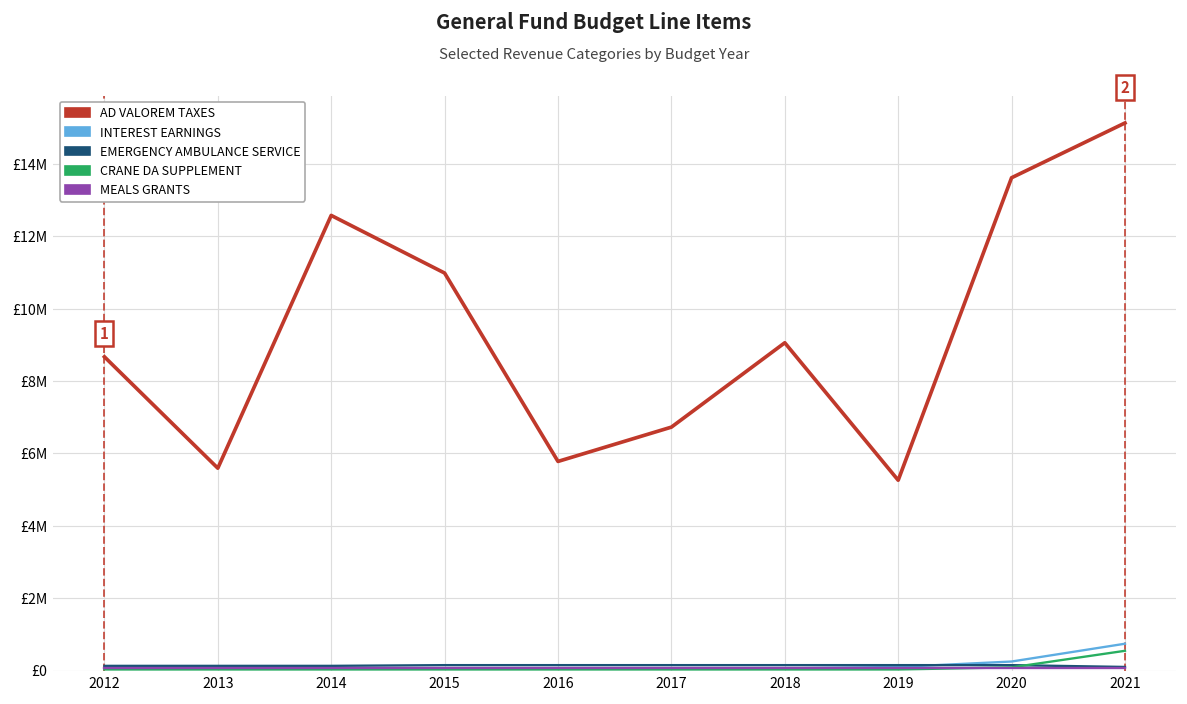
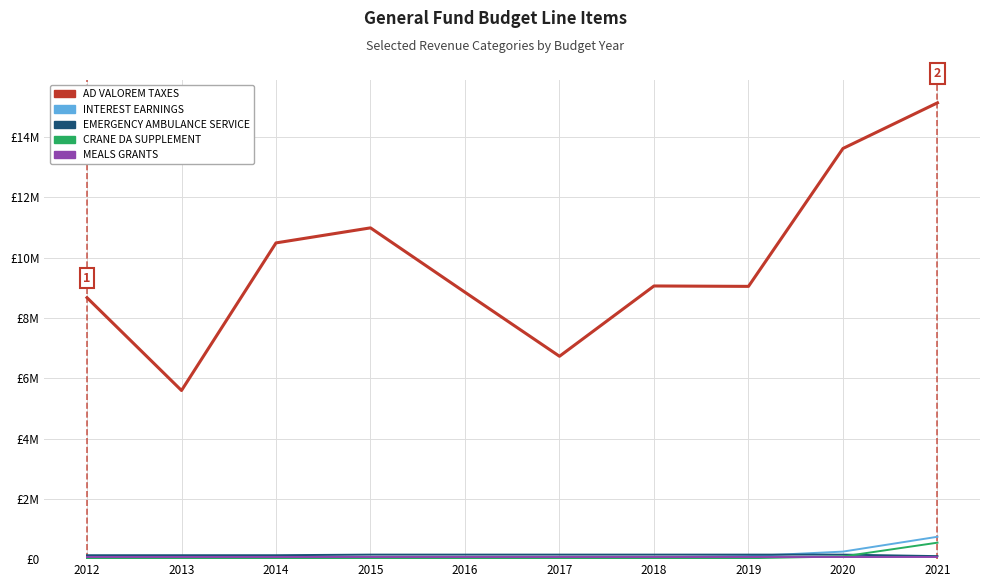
AD VALOREM TAXES, 2014: £12600000 -> £10500000
AD VALOREM TAXES, 2016: £5800000 -> £8800000
AD VALOREM TAXES, 2019: £5300000 -> £9000000
